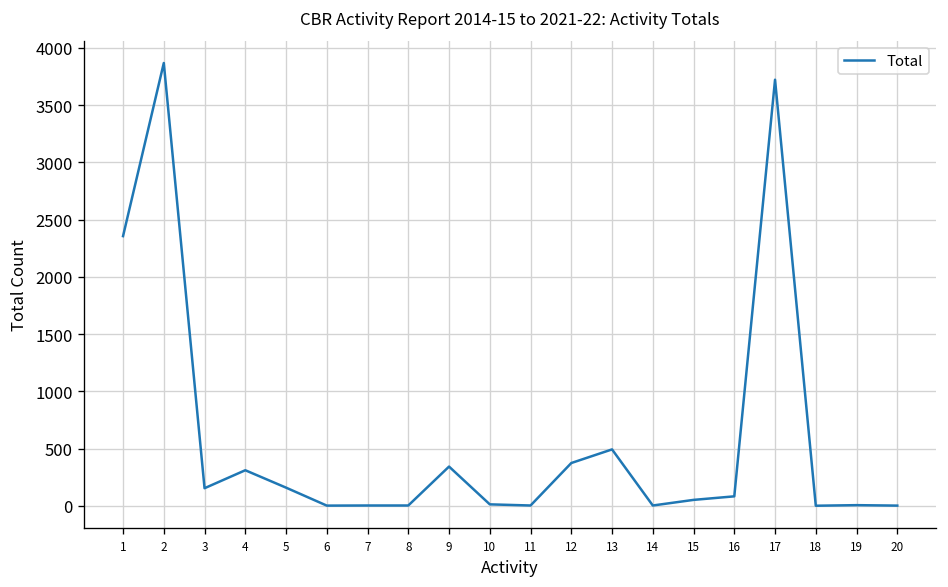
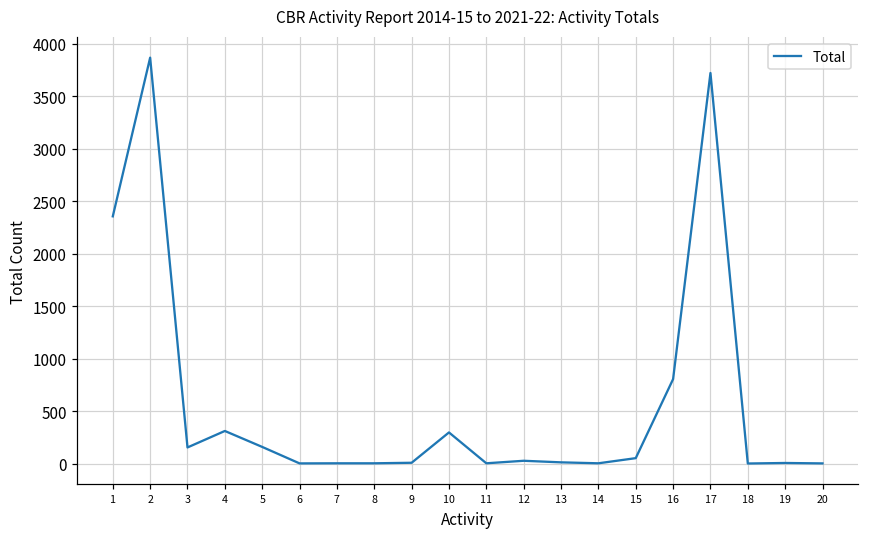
9: 300 -> 0
10: 0 -> 300
12: 400 -> 0
13: 500 -> 0
16: 100 -> 800
